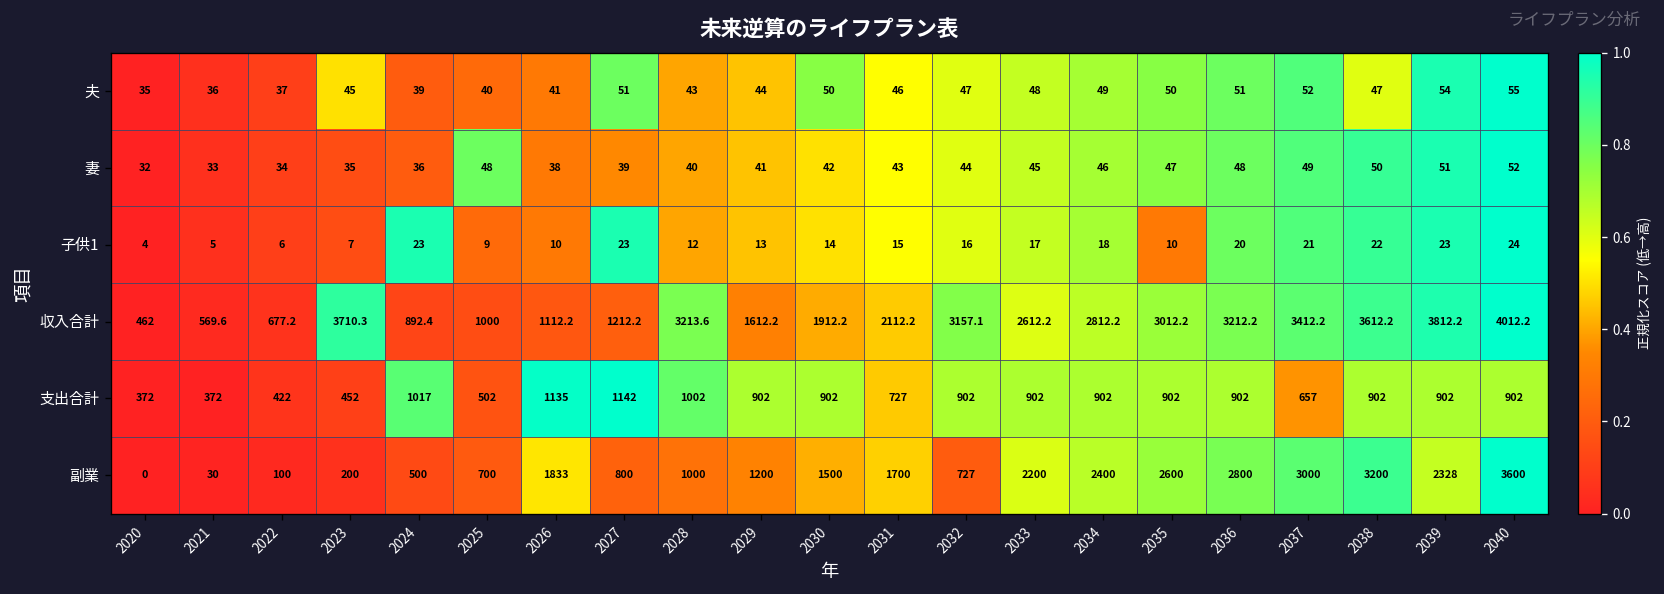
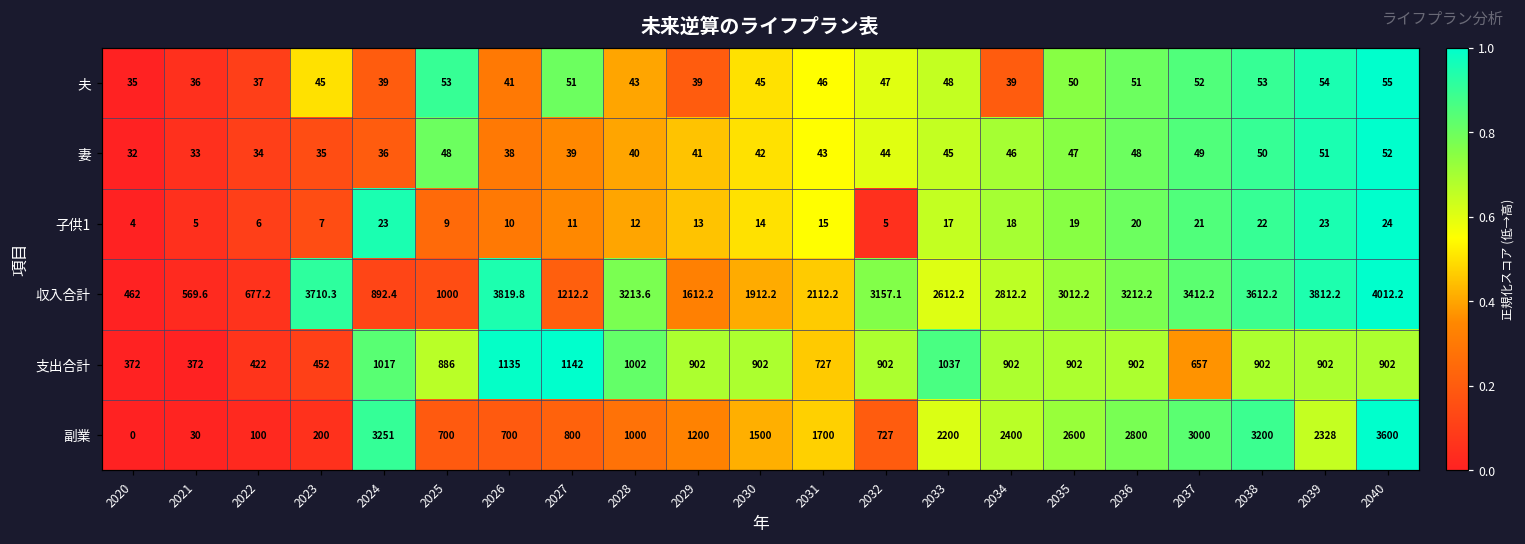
夫, 2025: 40 -> 53
夫, 2029: 44 -> 39
夫, 2030: 50 -> 45
夫, 2034: 49 -> 39
夫, 2038: 47 -> 53
子供1, 2027: 23 -> 11
子供1, 2032: 16 -> 5
子供1, 2035: 10 -> 19
収入合計, 2026: 1112.2 -> 3819.8
支出合計, 2025: 502 -> 886
支出合計, 2033: 902 -> 1037
副業, 2024: 500 -> 3251
副業, 2026: 1833 -> 700
